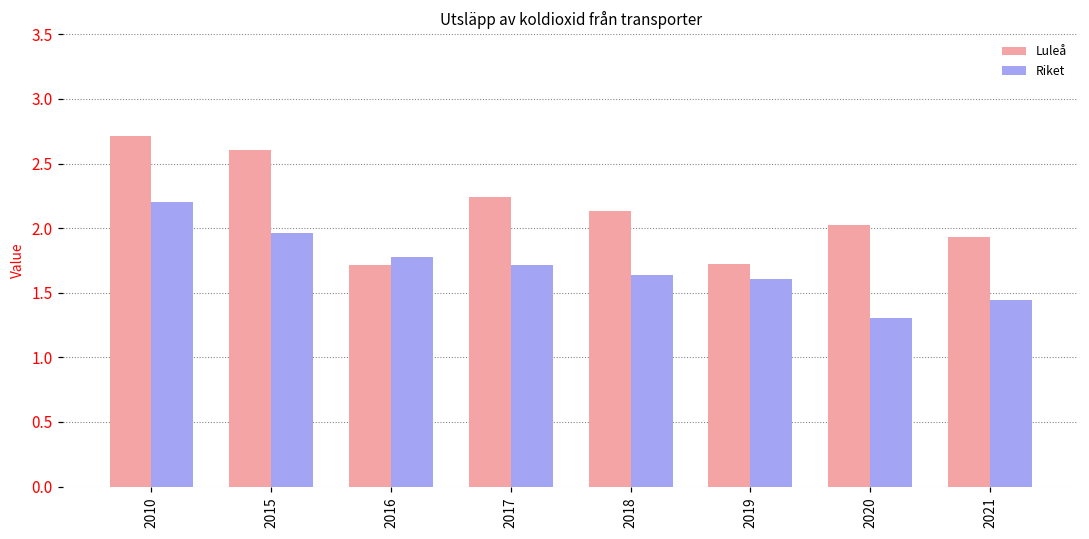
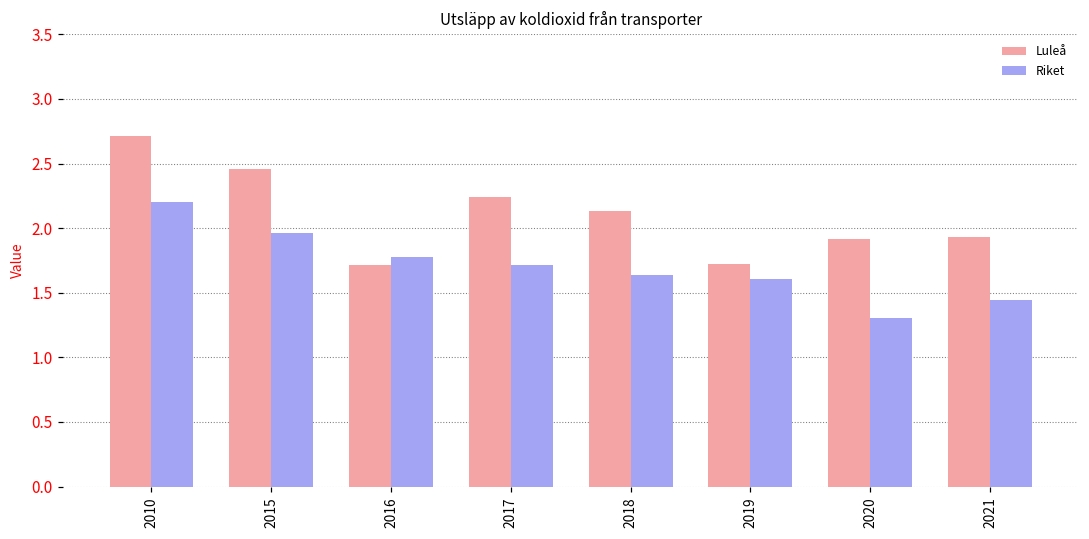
Luleå, 2015: 2.60 -> 2.46
Luleå, 2020: 2.03 -> 1.92
